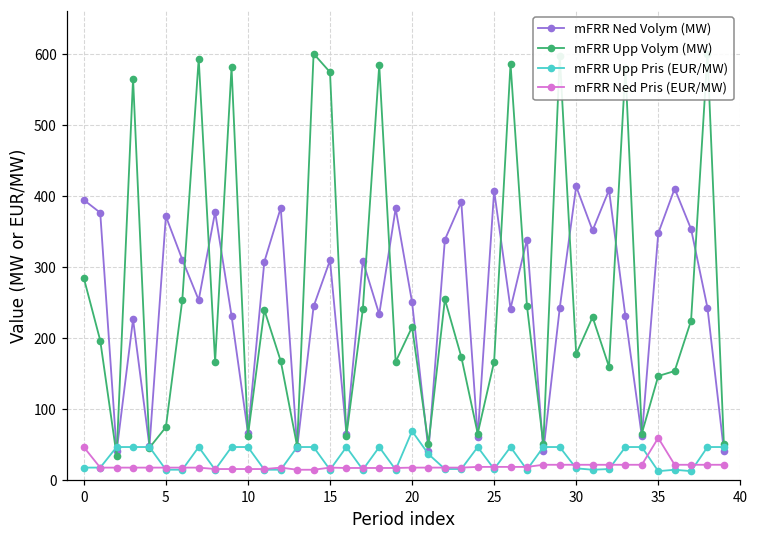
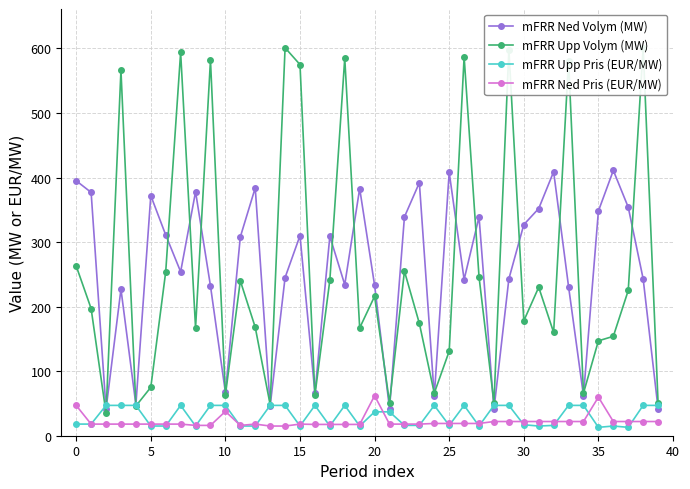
mFRR Upp Volym (MW), 0: 290 -> 260
mFRR Ned Pris (EUR/MW), 10: 20 -> 40
mFRR Ned Volym (MW), 20: 250 -> 230
mFRR Upp Pris (EUR/MW), 20: 70 -> 40
mFRR Ned Pris (EUR/MW), 20: 20 -> 60
mFRR Upp Volym (MW), 25: 170 -> 130
mFRR Ned Volym (MW), 30: 410 -> 330
